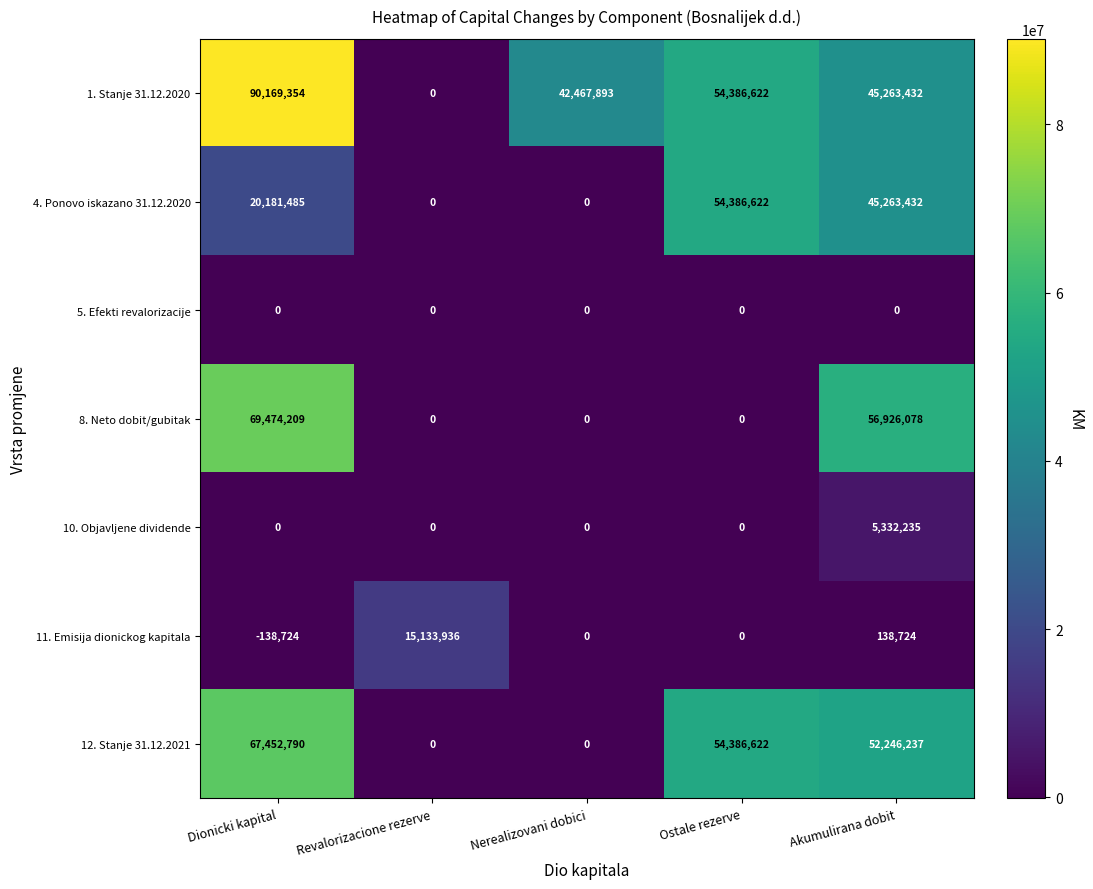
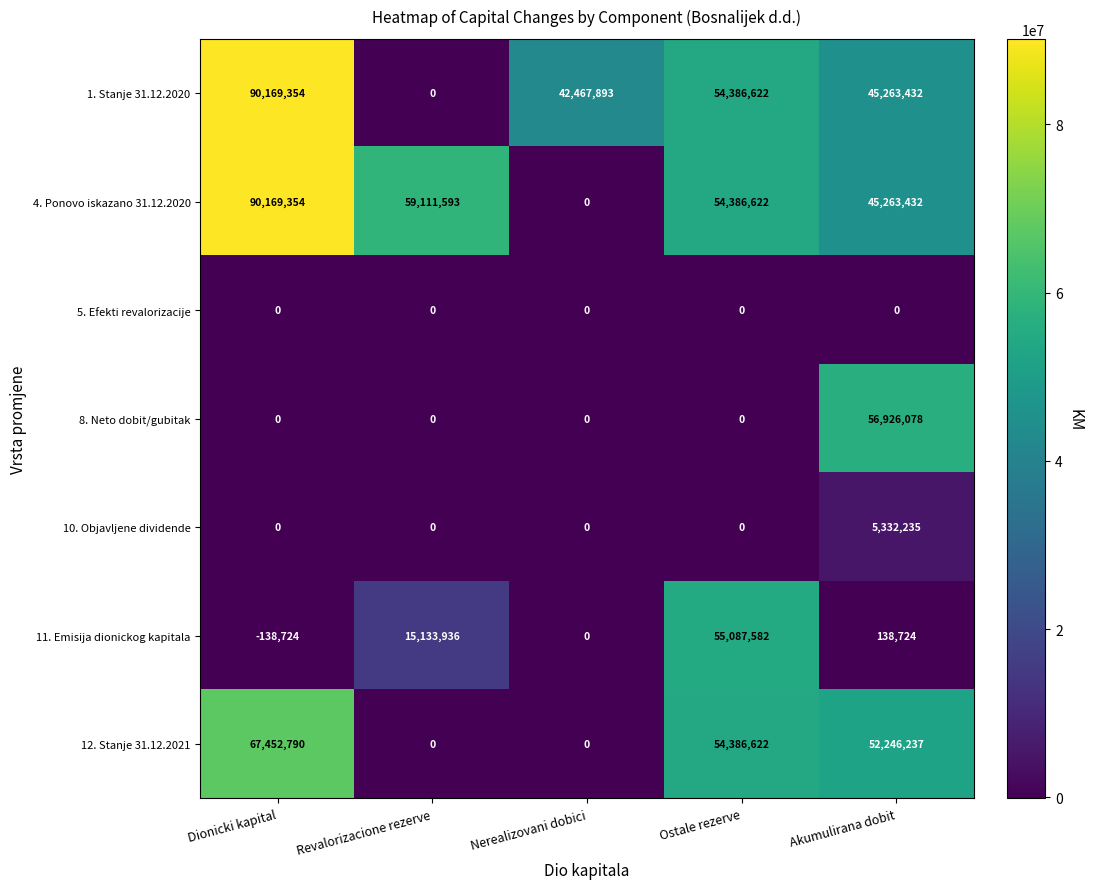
4. Ponovo iskazano 31.12.2020, Dionicki kapital: 20,181,485 -> 90,169,354
4. Ponovo iskazano 31.12.2020, Revalorizacione rezerve: 0 -> 59,111,593
8. Neto dobit/gubitak, Dionicki kapital: 69,474,209 -> 0
11. Emisija dionickog kapitala, Ostale rezerve: 0 -> 55,087,582
